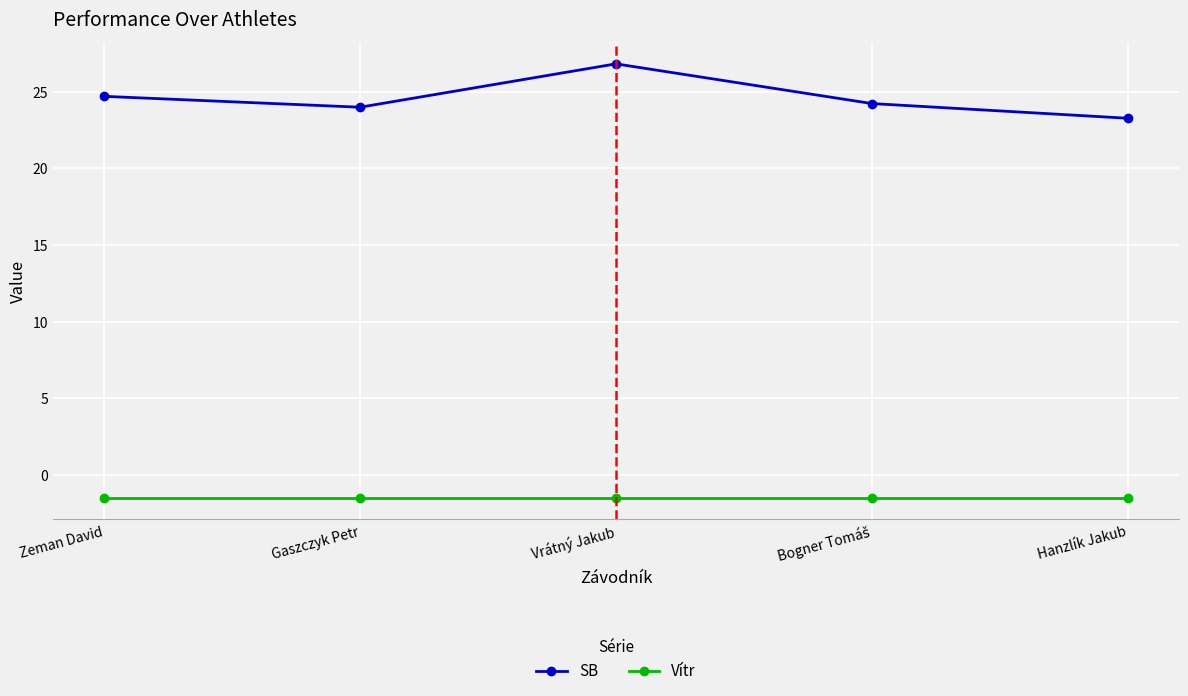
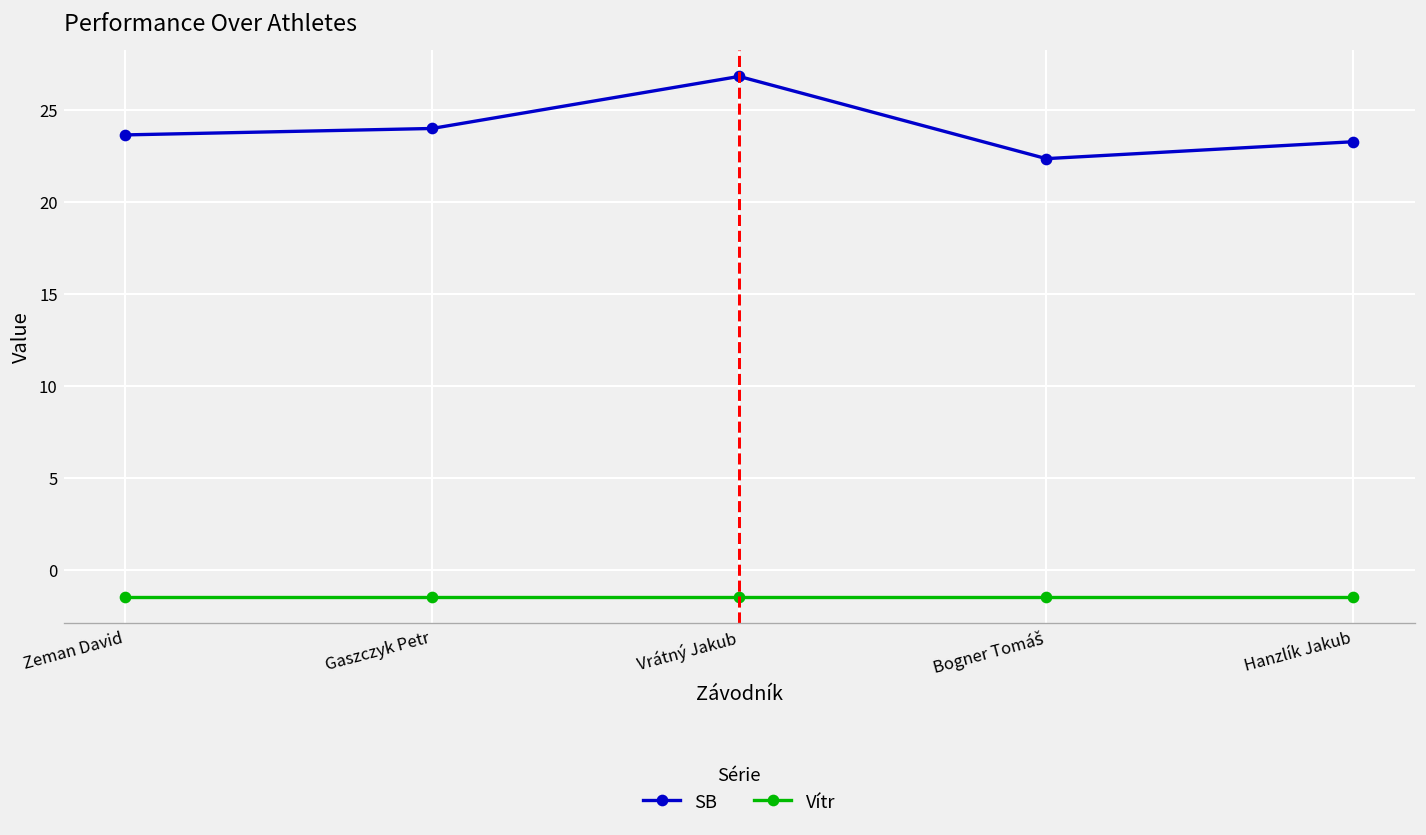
SB, Zeman David: 24.7 -> 23.6
SB, Bogner Tomáš: 24.2 -> 22.3
